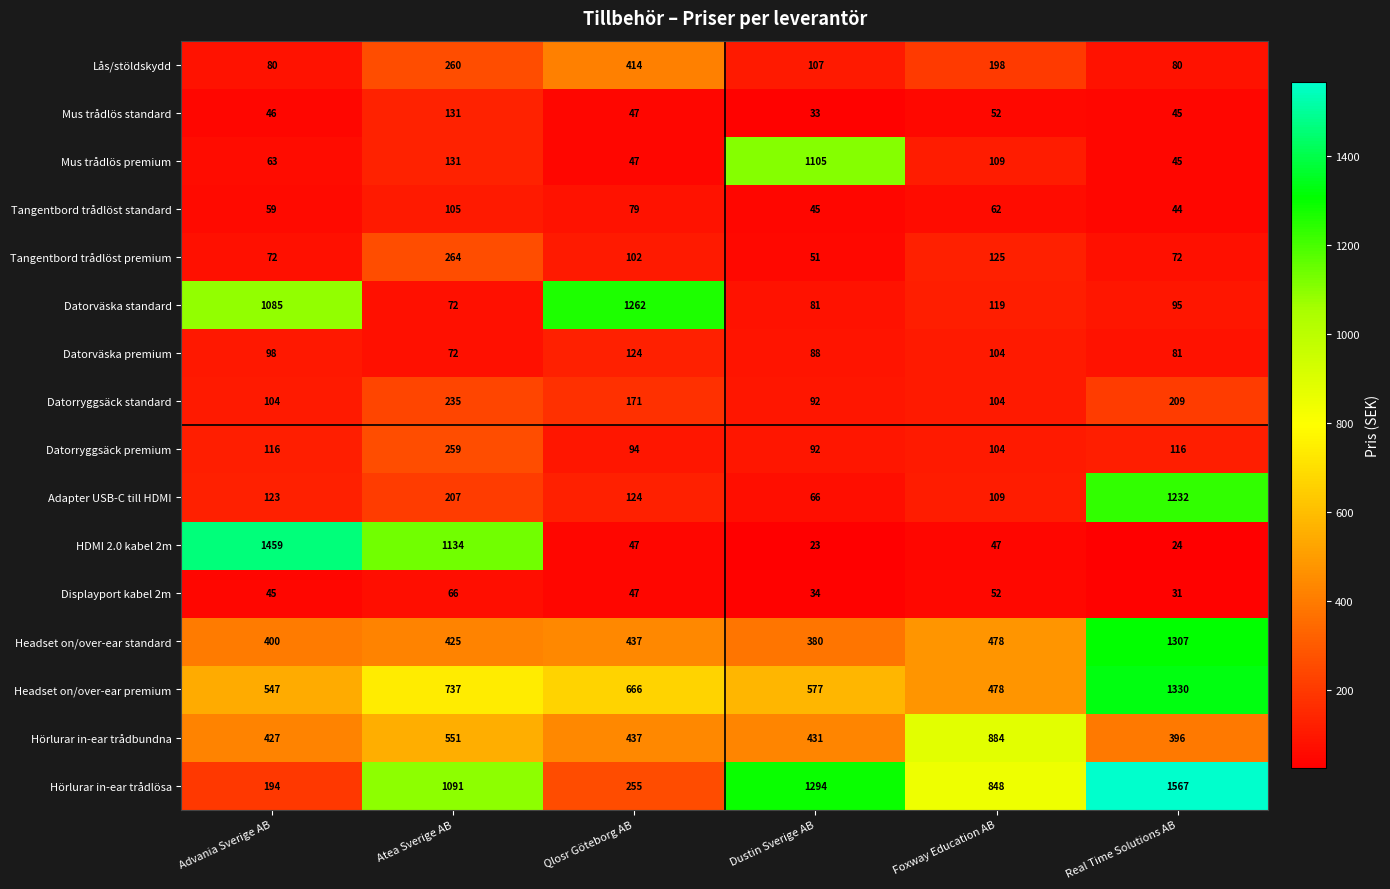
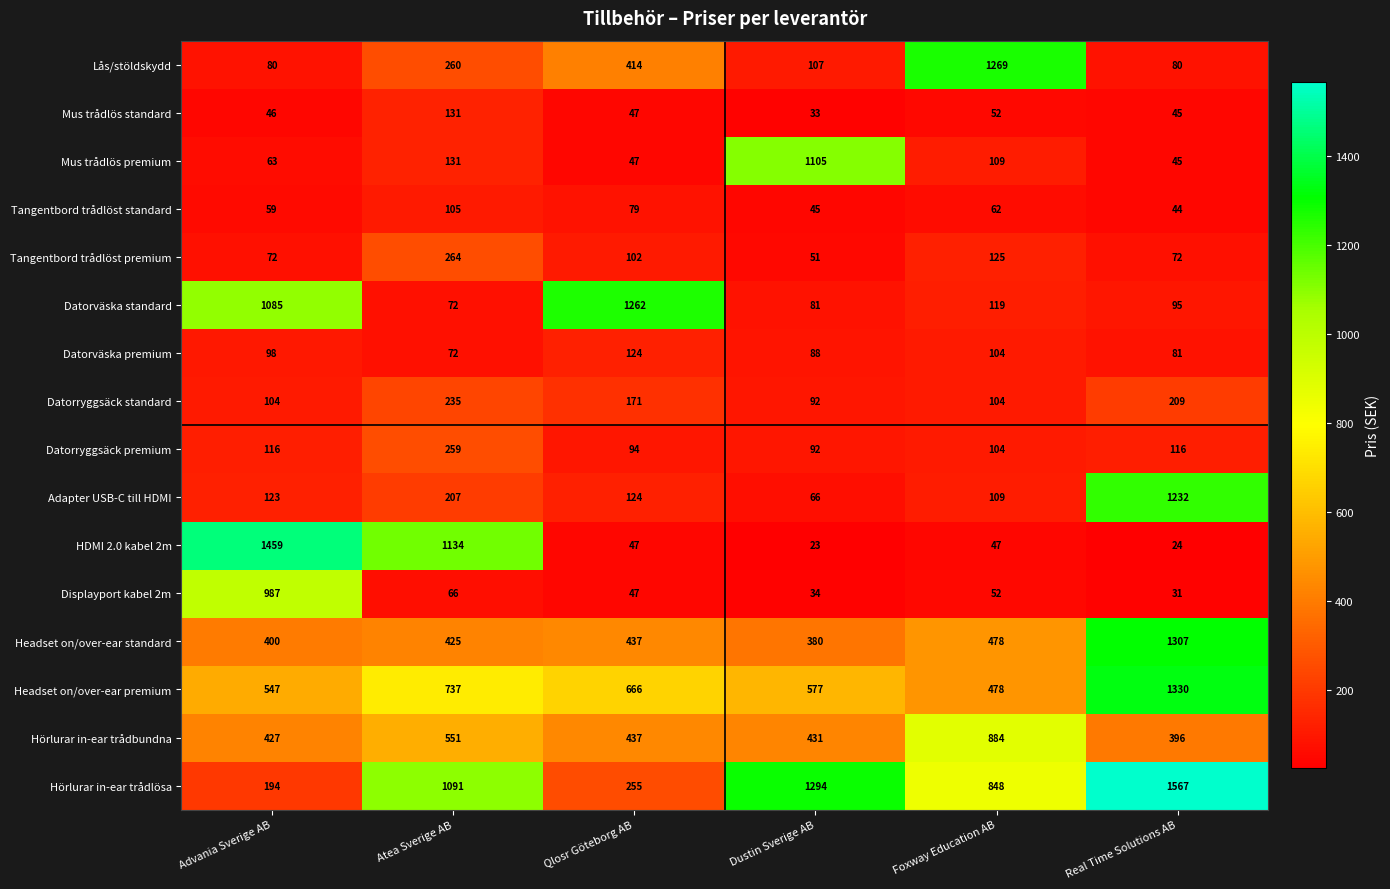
Lås/stöldskydd, Foxway Education AB: 198 -> 1269
Displayport kabel 2m, Advania Sverige AB: 45 -> 987
